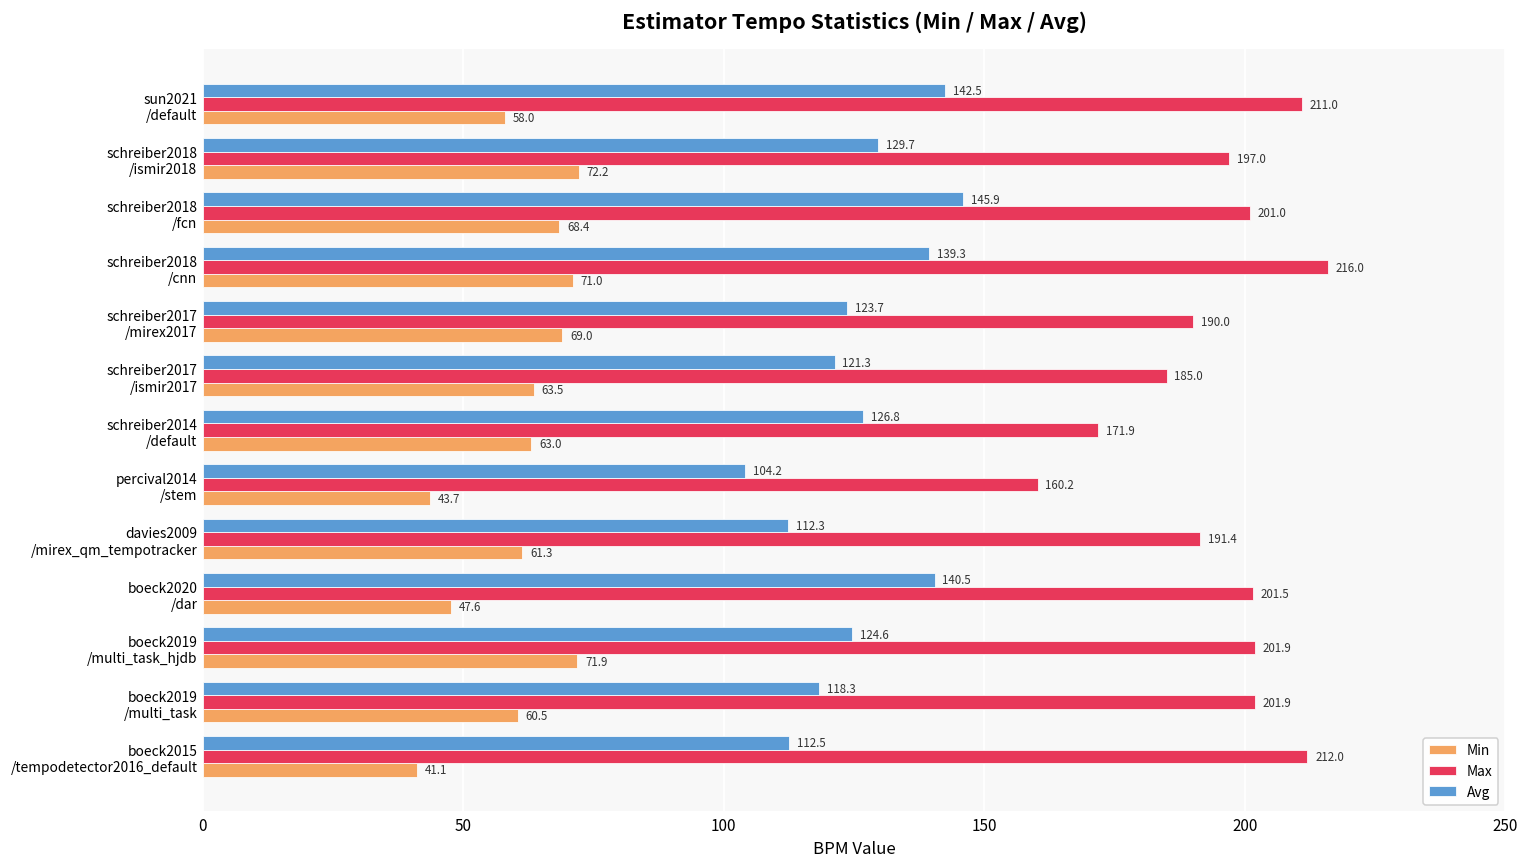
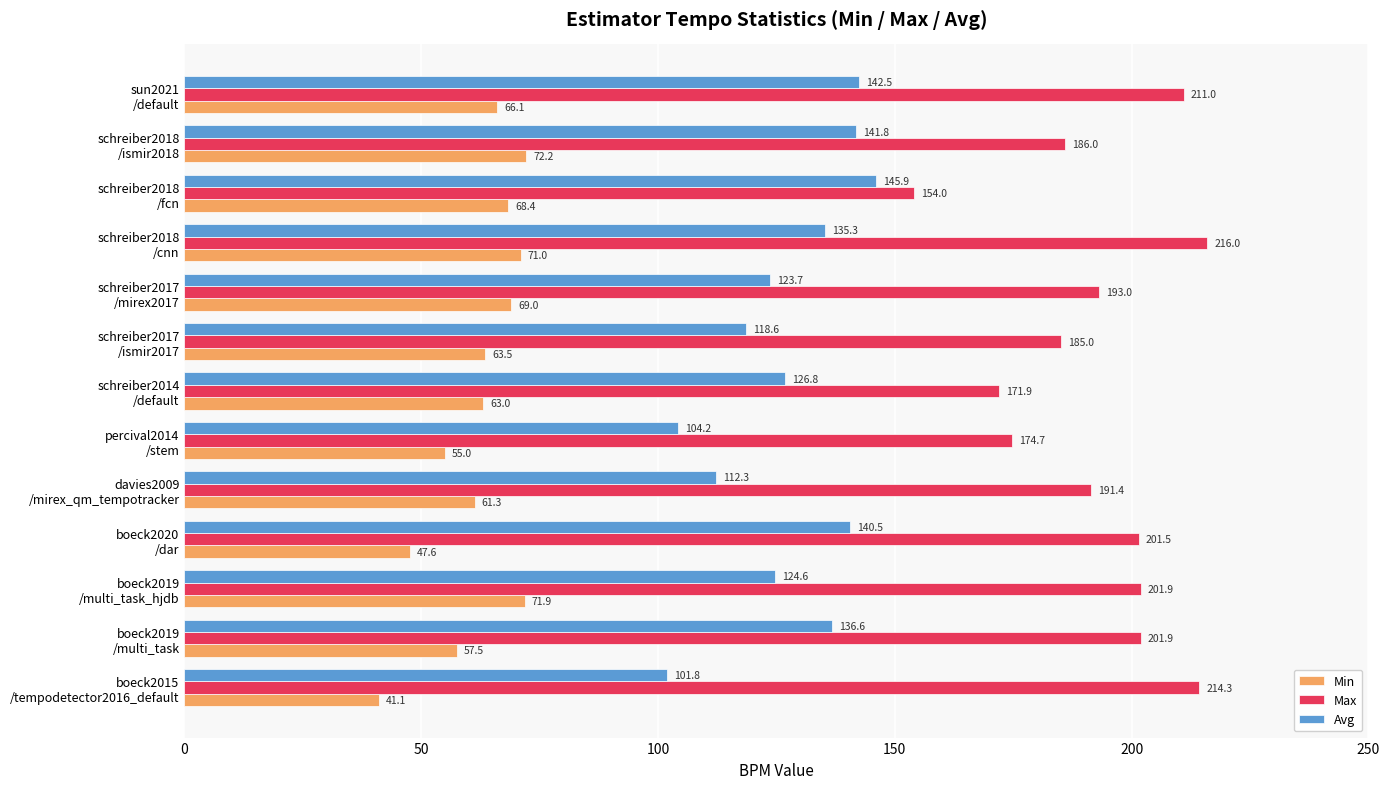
Min, sun2021 /default: 58.0 -> 66.1
Avg, schreiber2018 /ismir2018: 129.7 -> 141.8
Max, schreiber2018 /ismir2018: 197.0 -> 186.0
Max, schreiber2018 /fcn: 201.0 -> 154.0
Avg, schreiber2018 /cnn: 139.3 -> 135.3
Max, schreiber2017 /mirex2017: 190.0 -> 193.0
Avg, schreiber2017 /ismir2017: 121.3 -> 118.6
Max, percival2014 /stem: 160.2 -> 174.7
Min, percival2014 /stem: 43.7 -> 55.0
Avg, boeck2019 /multi_task: 118.3 -> 136.6
Min, boeck2019 /multi_task: 60.5 -> 57.5
Avg, boeck2015 /tempodetector2016_default: 112.5 -> 101.8
Max, boeck2015 /tempodetector2016_default: 212.0 -> 214.3
